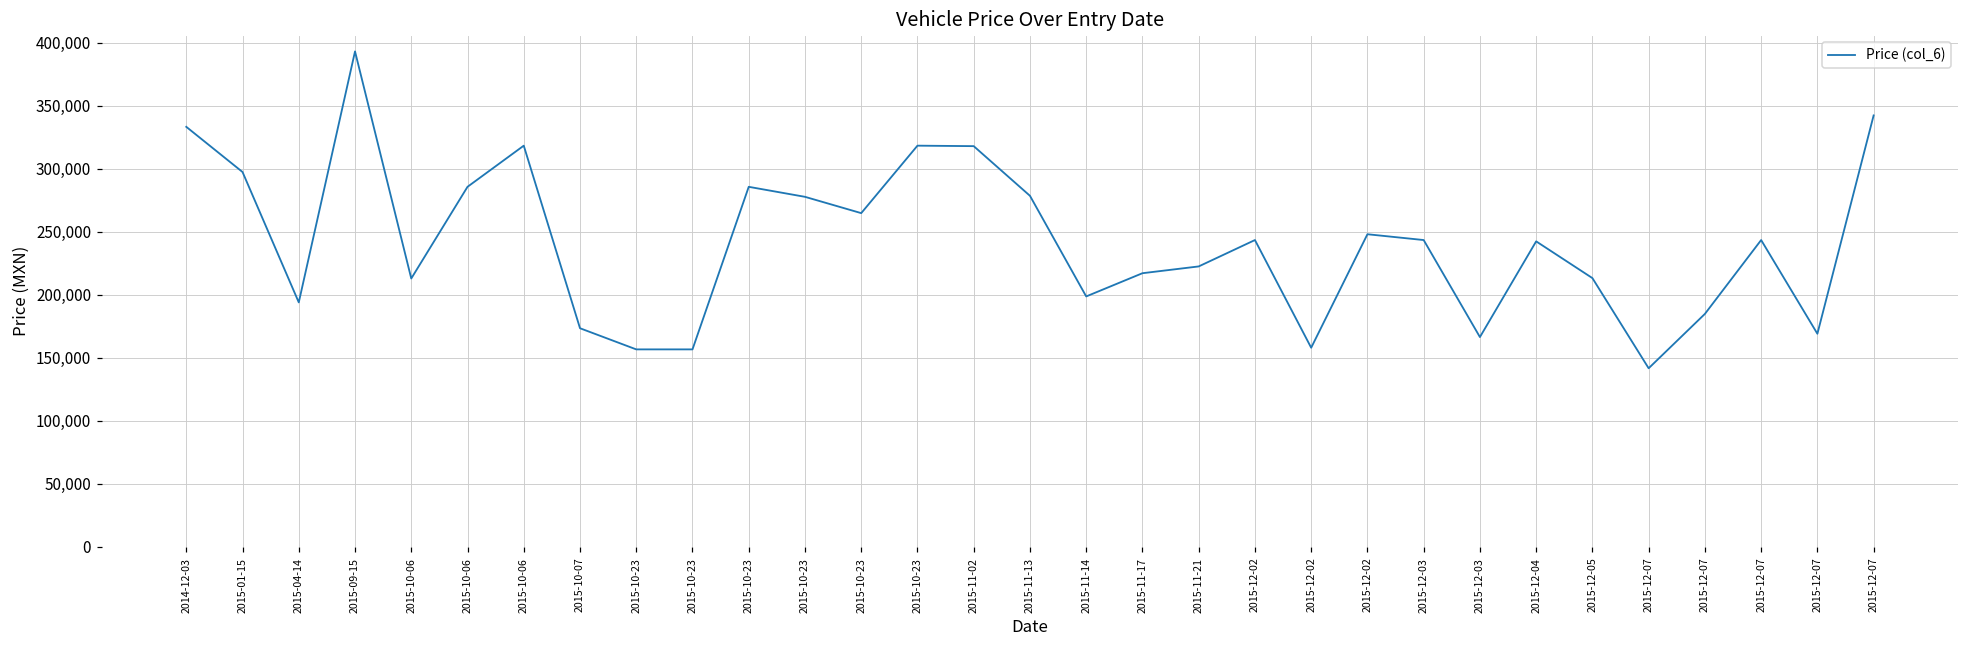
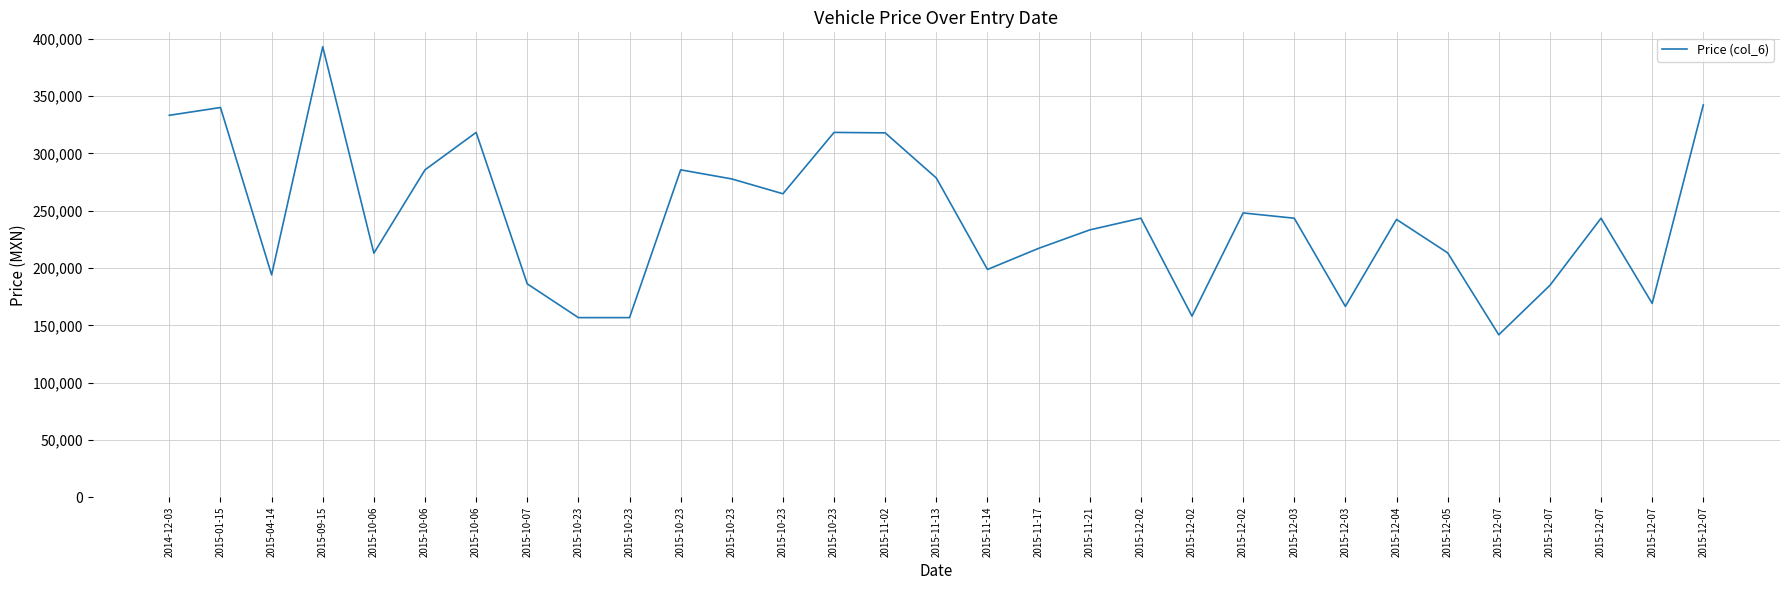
2015-01-15: 297,000 -> 340,000
2015-10-07: 174,000 -> 186,000
2015-11-21: 223,000 -> 233,000
